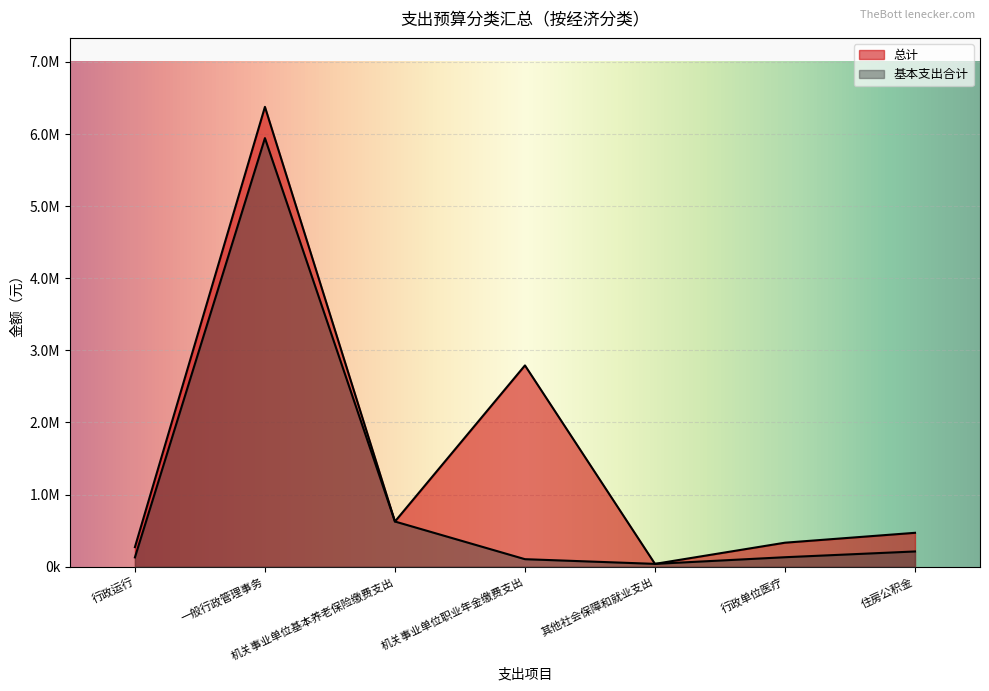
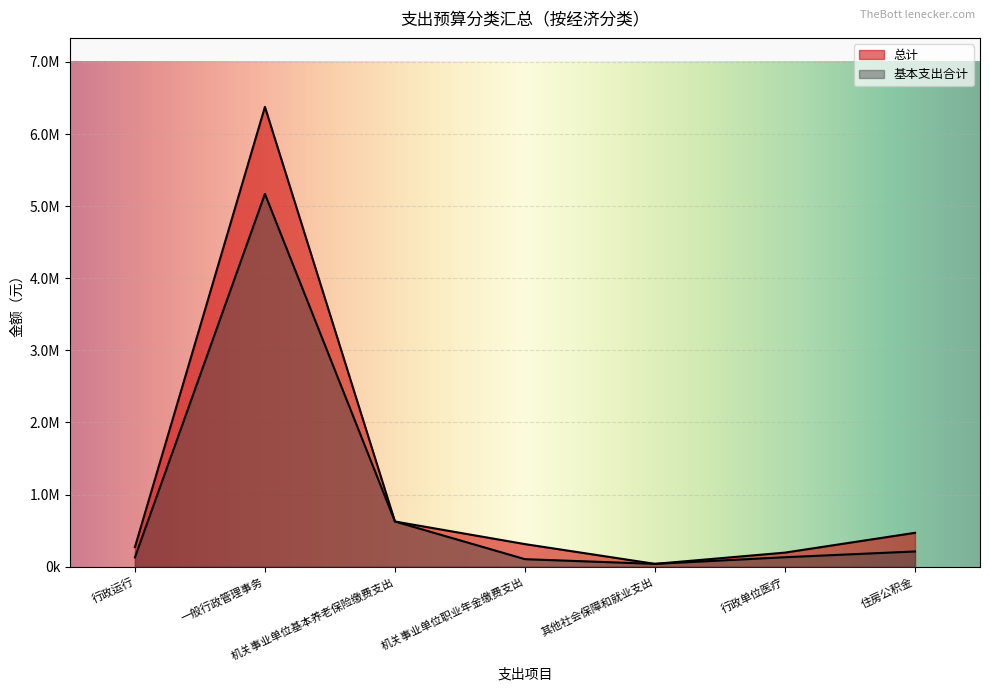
基本支出合计, 一般行政管理事务: 5900000 -> 5200000
总计, 机关事业单位职业年金缴费支出: 2800000 -> 300000
总计, 行政单位医疗: 300000 -> 200000
